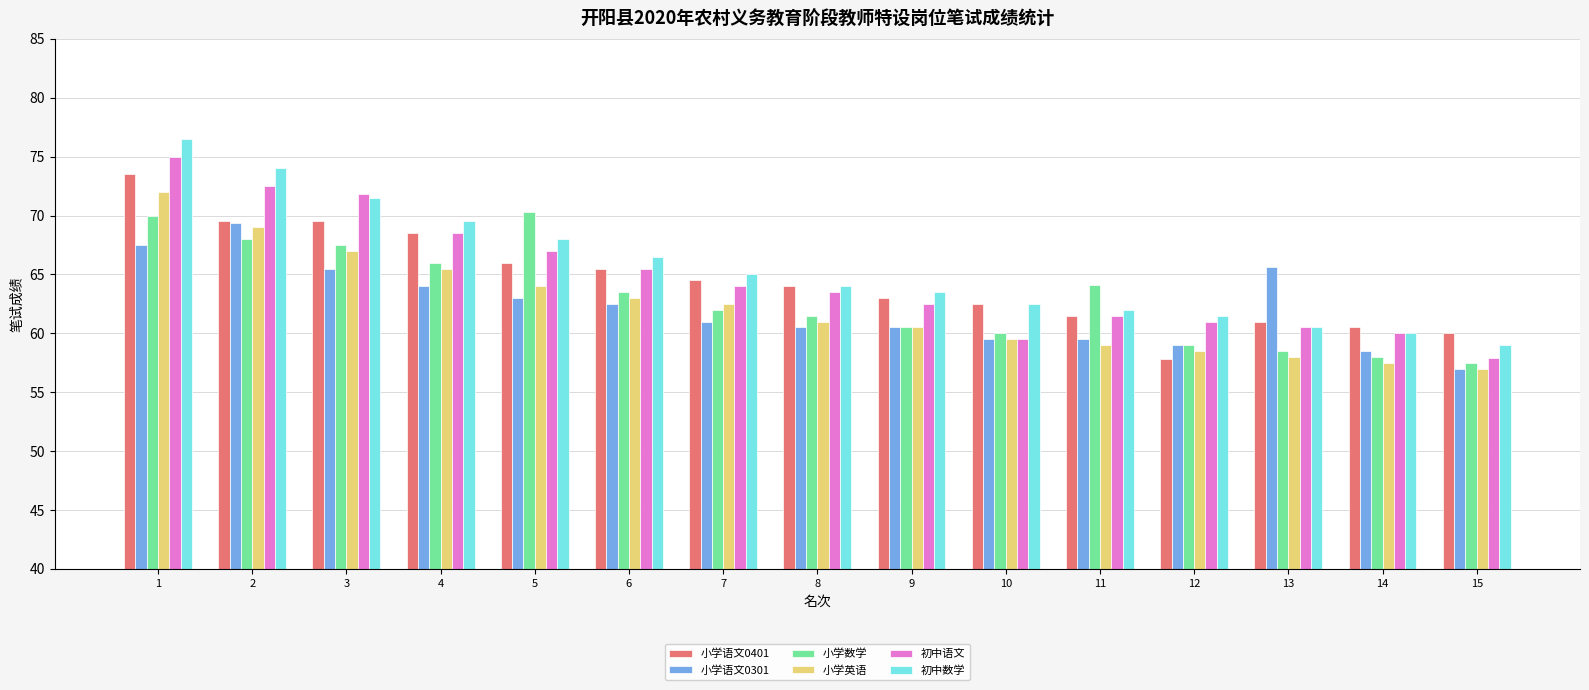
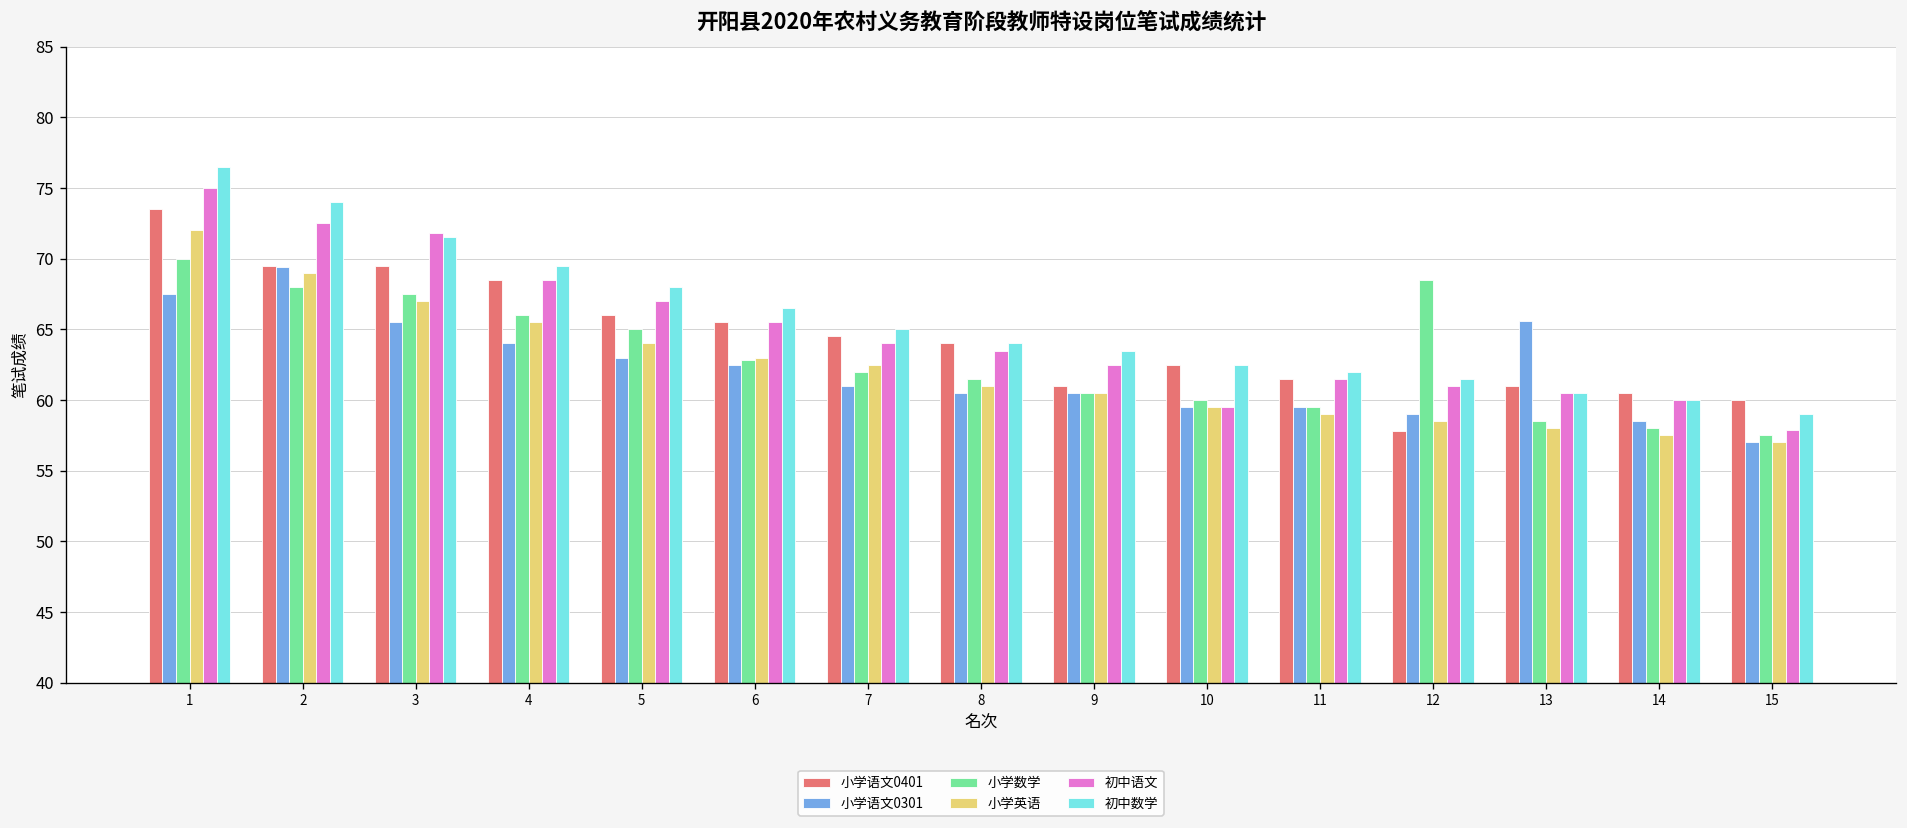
小学数学, 5: 70.3 -> 65.0
小学数学, 6: 63.5 -> 62.8
小学语文0401, 9: 63 -> 61
小学数学, 11: 64.1 -> 59.5
小学数学, 12: 59.0 -> 68.5
